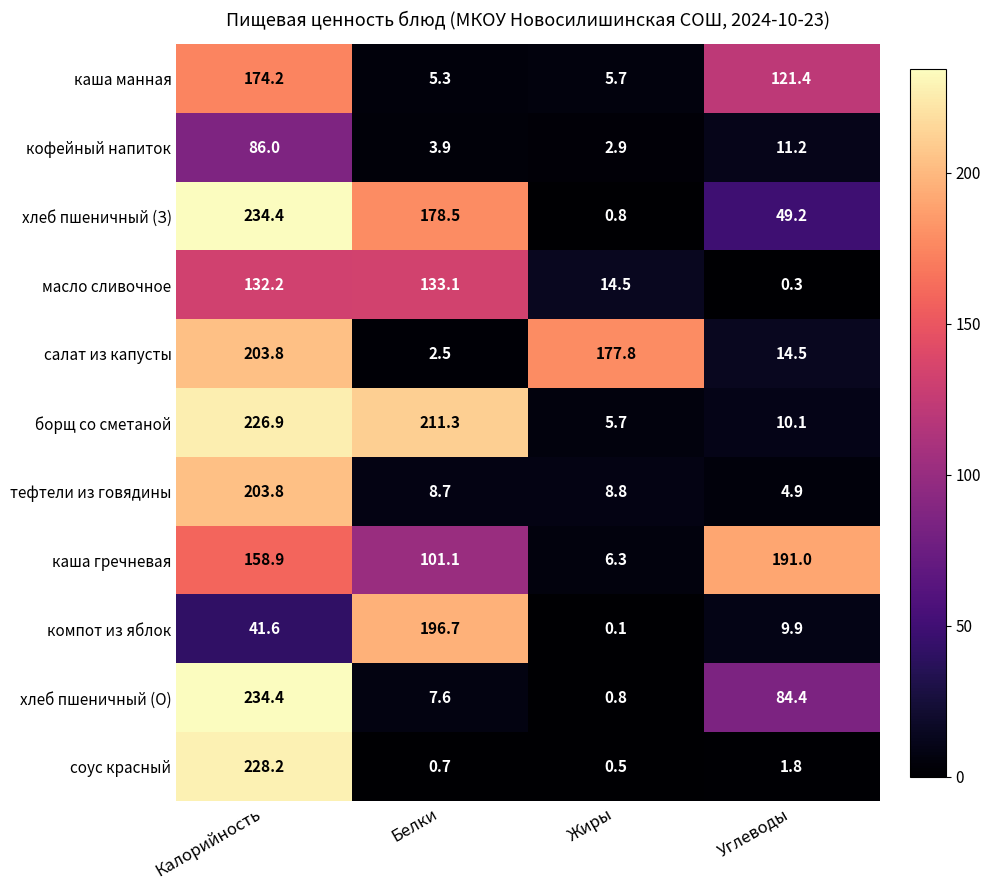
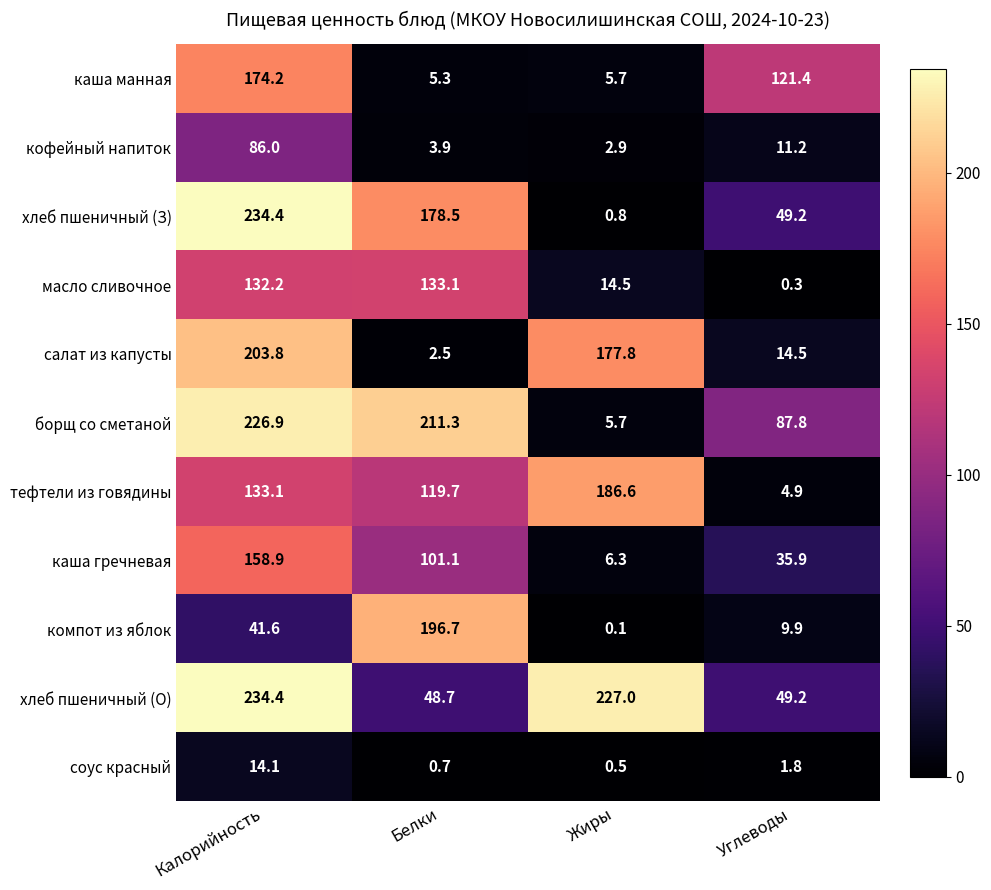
борщ со сметаной, Углеводы: 10.1 -> 87.8
тефтели из говядины, Калорийность: 203.8 -> 133.1
тефтели из говядины, Белки: 8.7 -> 119.7
тефтели из говядины, Жиры: 8.8 -> 186.6
каша гречневая, Углеводы: 191.0 -> 35.9
хлеб пшеничный (О), Белки: 7.6 -> 48.7
хлеб пшеничный (О), Жиры: 0.8 -> 227.0
хлеб пшеничный (О), Углеводы: 84.4 -> 49.2
соус красный, Калорийность: 228.2 -> 14.1
